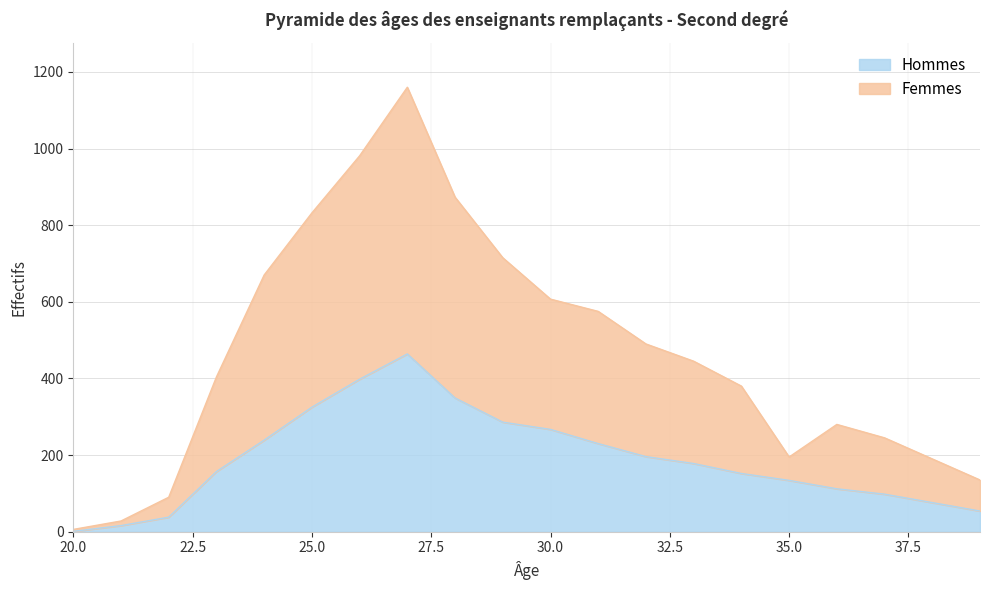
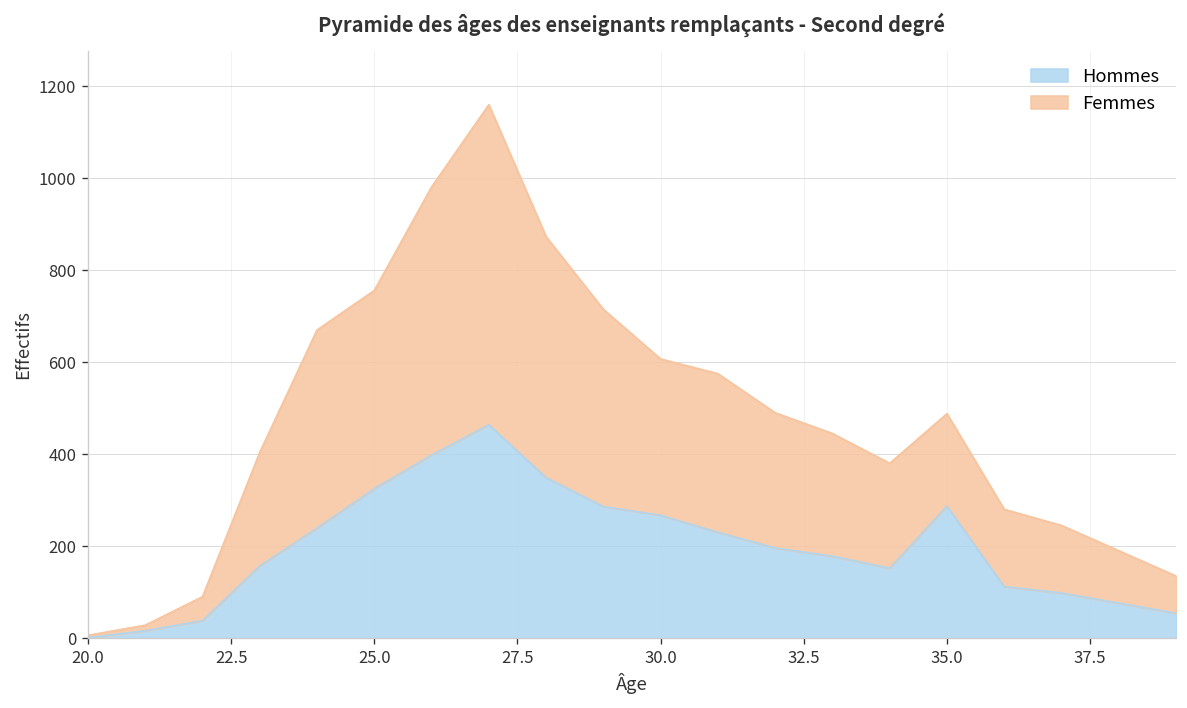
Femmes, 25.0: 510 -> 430
Hommes, 35.0: 130 -> 290
Femmes, 35.0: 60 -> 200
